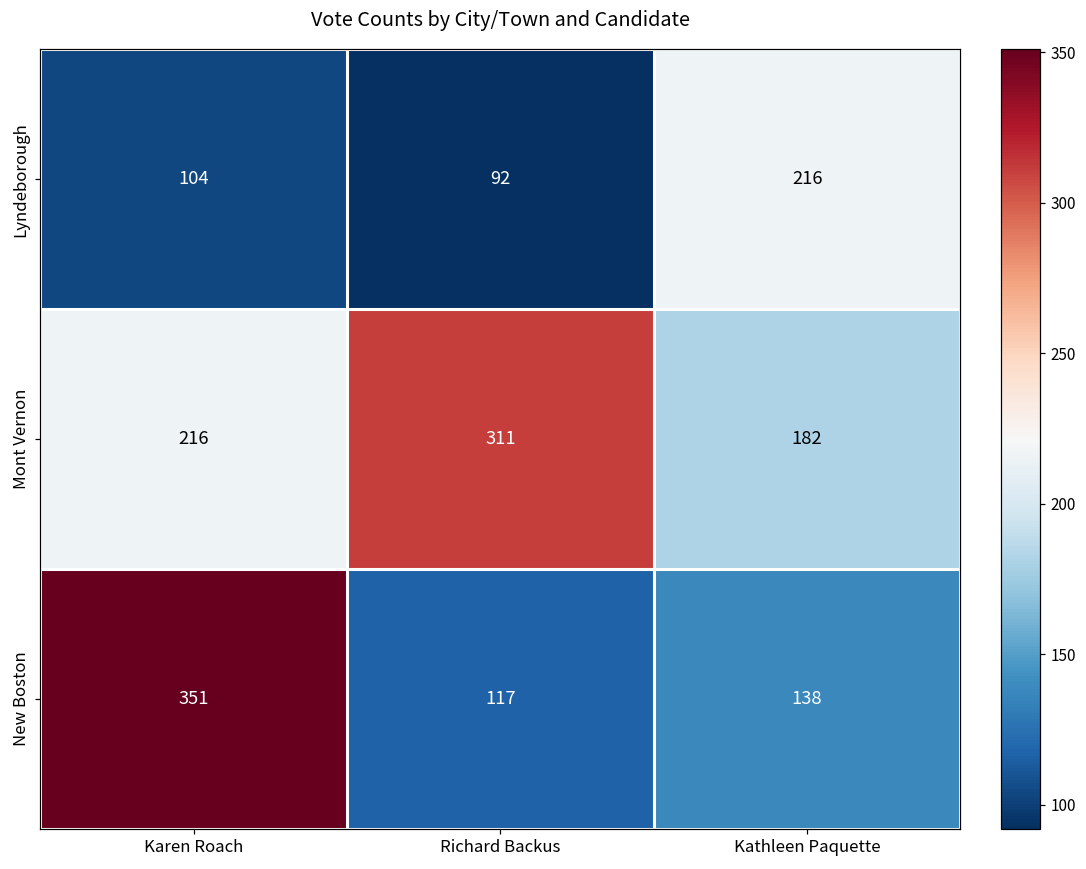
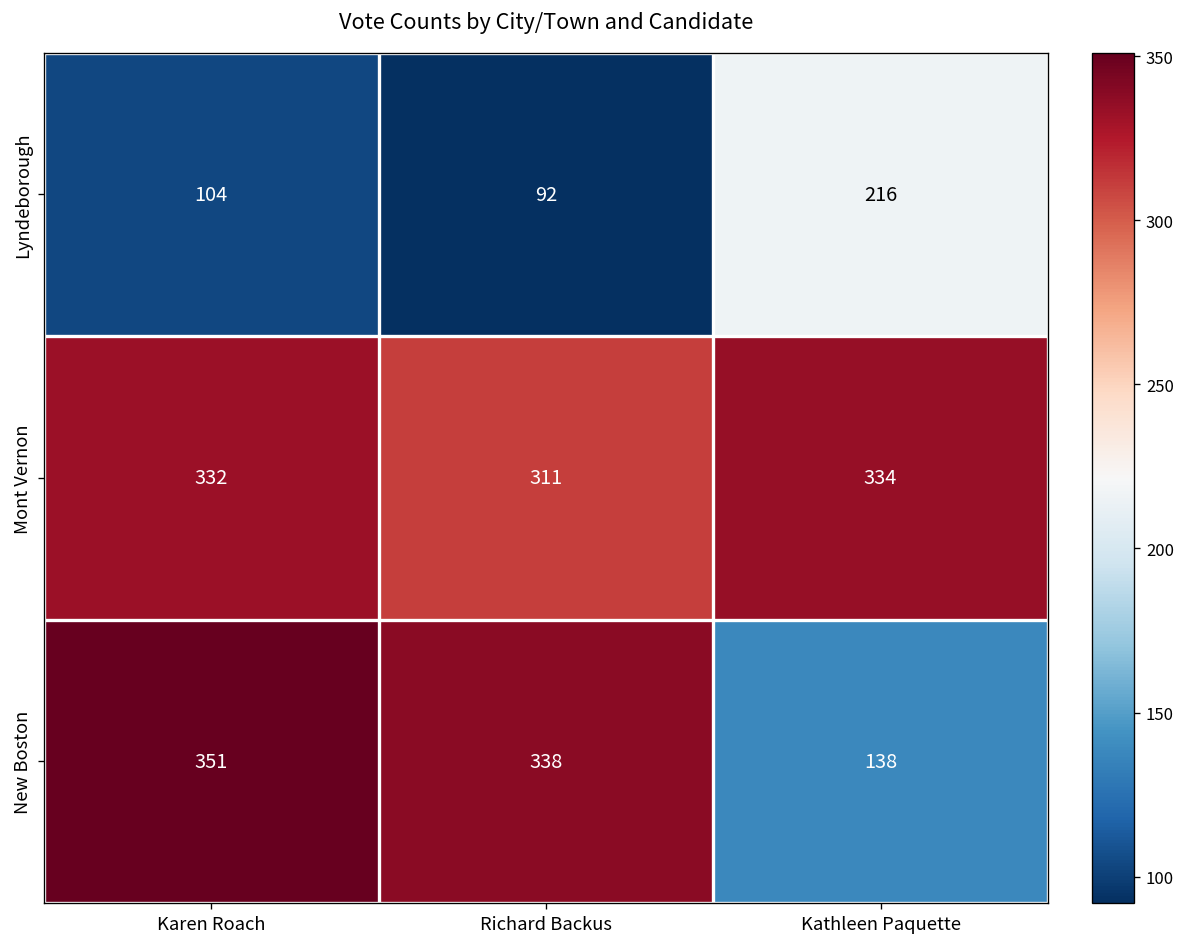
Mont Vernon, Karen Roach: 216 -> 332
Mont Vernon, Kathleen Paquette: 182 -> 334
New Boston, Richard Backus: 117 -> 338
